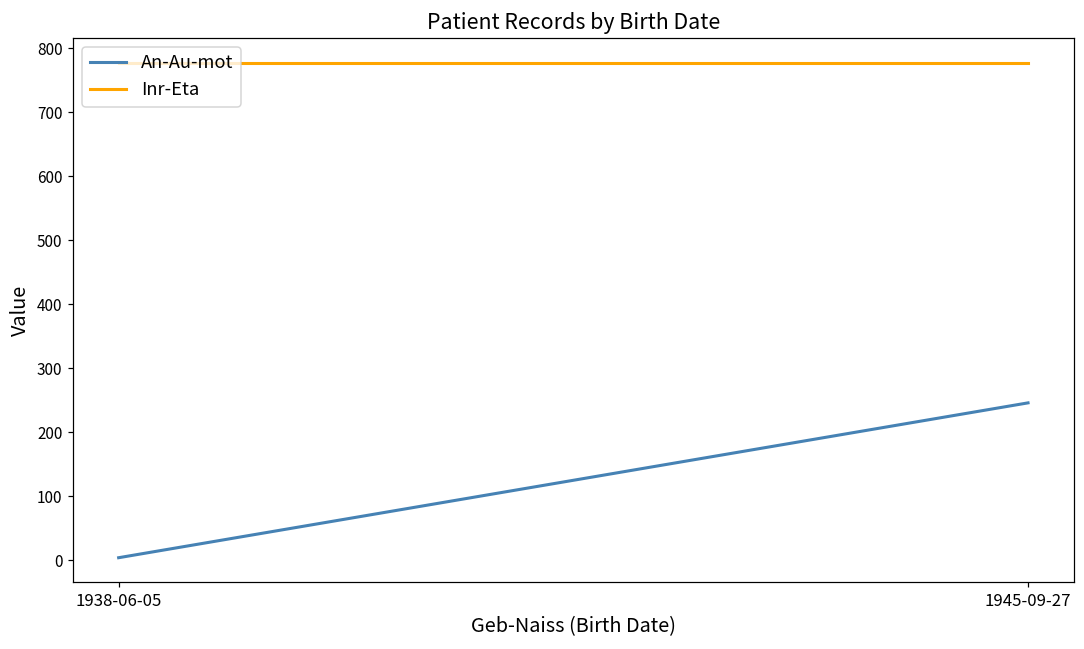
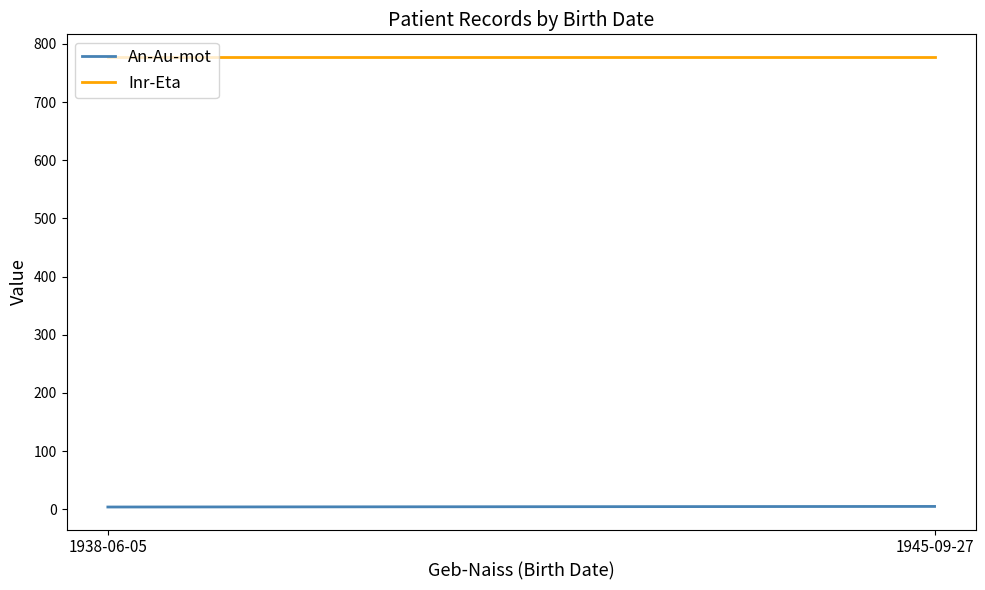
An-Au-mot, 1945-09-27: 250 -> 10
